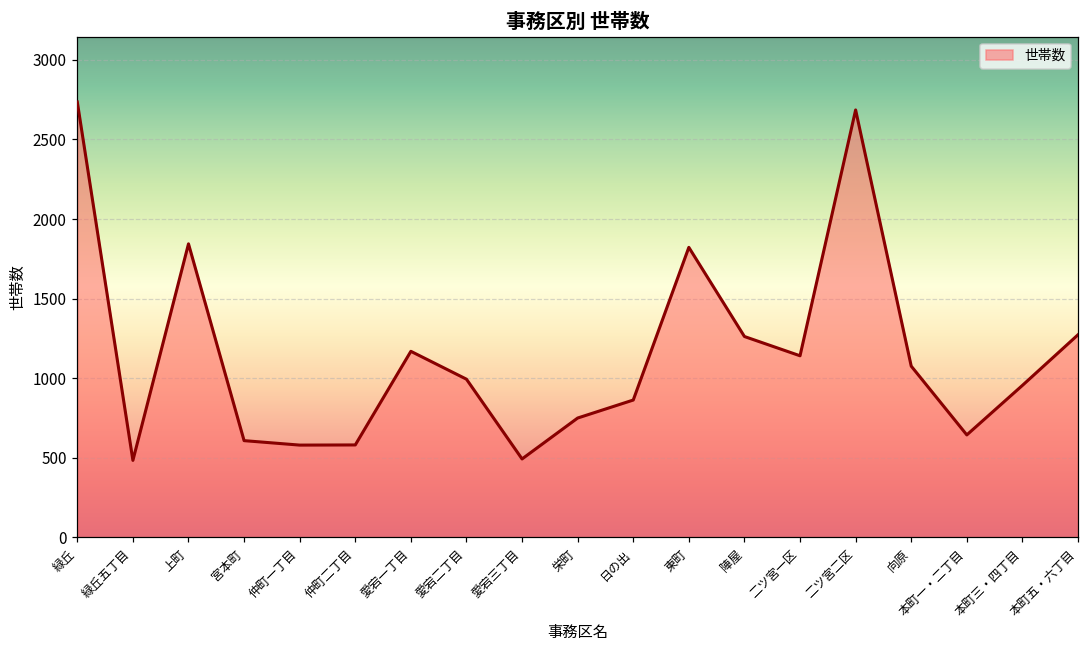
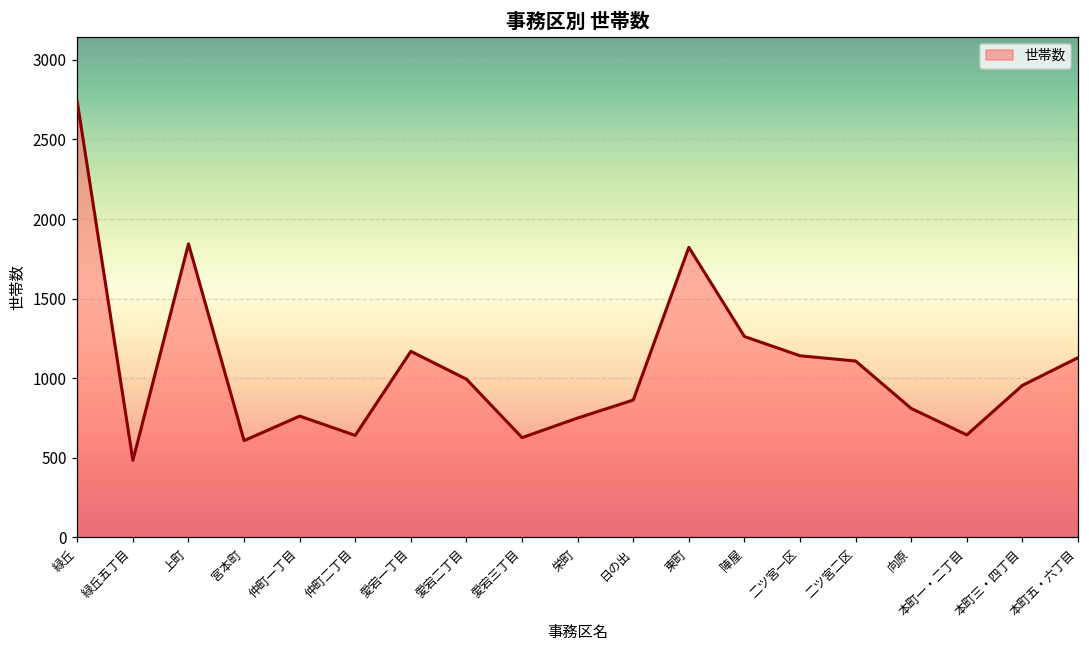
仲町一丁目: 580 -> 760
仲町二丁目: 580 -> 640
愛宕三丁目: 490 -> 630
二ツ宮二区: 2690 -> 1110
向原: 1080 -> 810
本町五・六丁目: 1270 -> 1130
